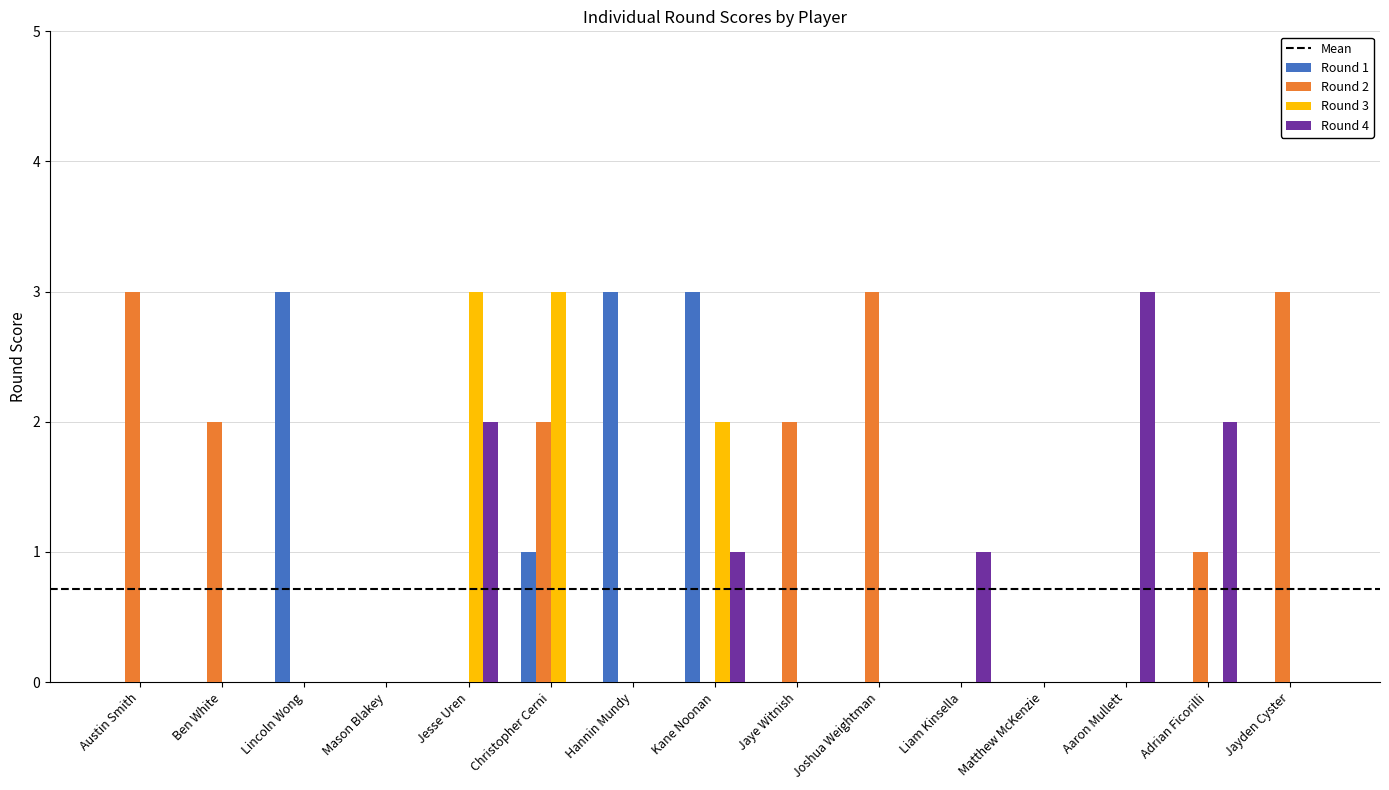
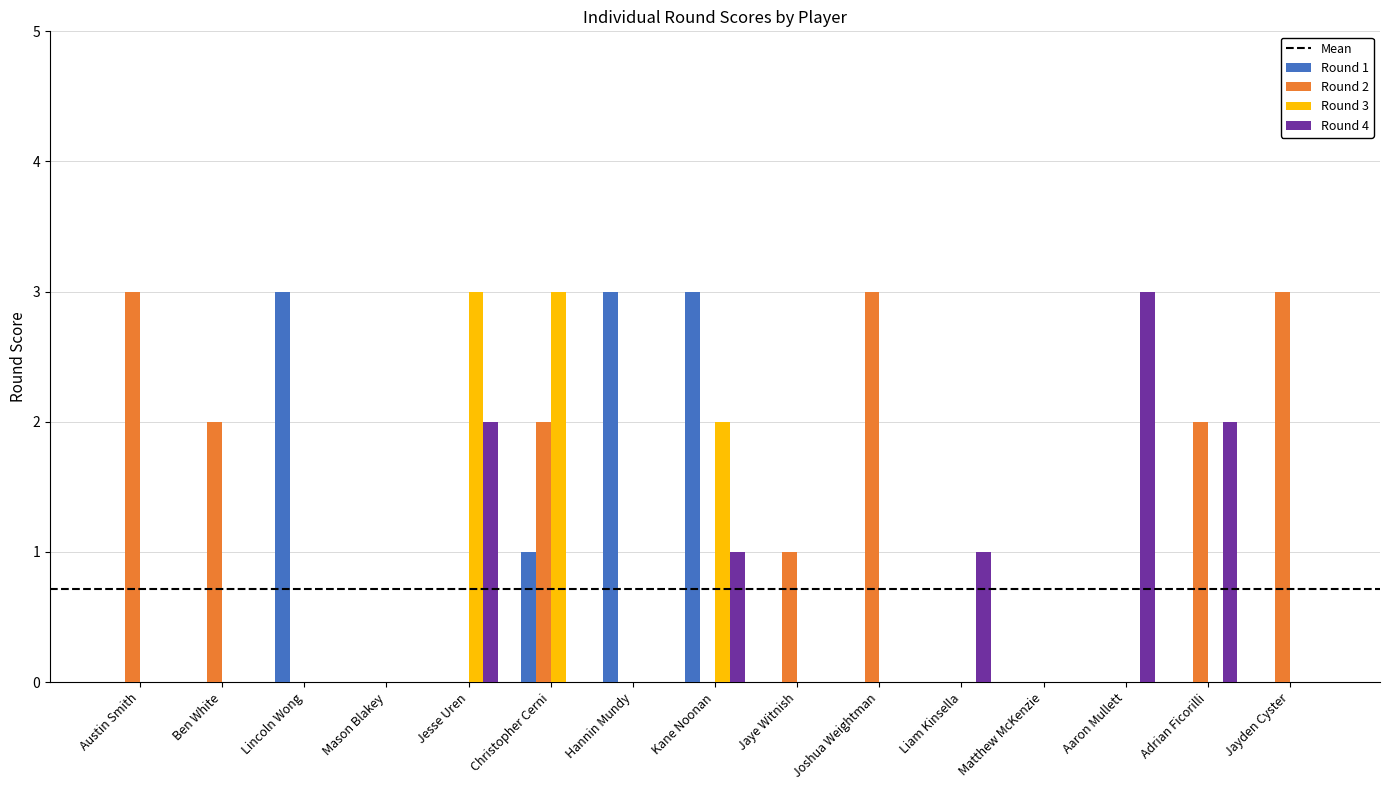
Round 2, Jaye Witnish: 2 -> 1
Round 2, Adrian Ficorilli: 1 -> 2
